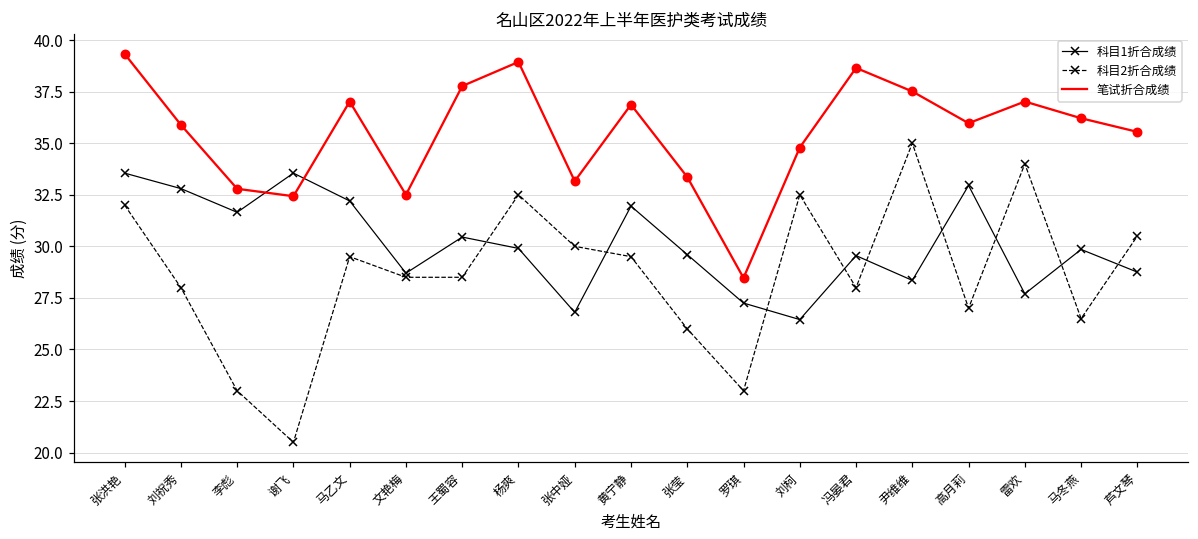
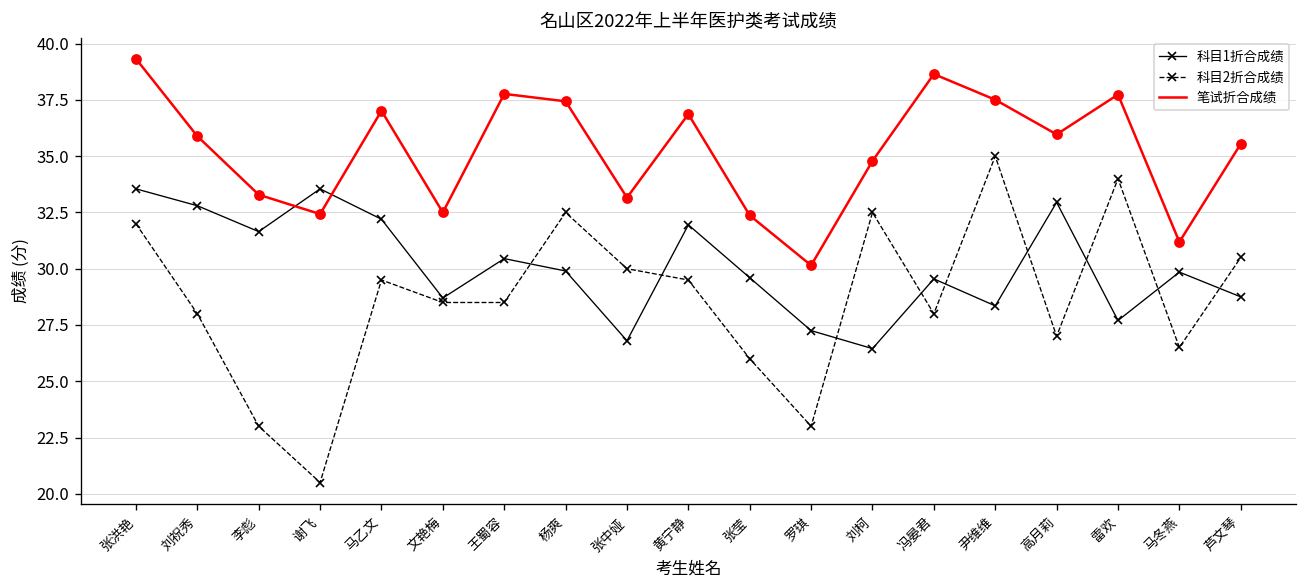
笔试折合成绩, 李彪: 32.8 -> 33.3
笔试折合成绩, 杨爽: 38.9 -> 37.4
笔试折合成绩, 张莹: 33.4 -> 32.4
笔试折合成绩, 罗琪: 28.5 -> 30.2
笔试折合成绩, 雷欢: 37.0 -> 37.7
笔试折合成绩, 马冬燕: 36.2 -> 31.2
